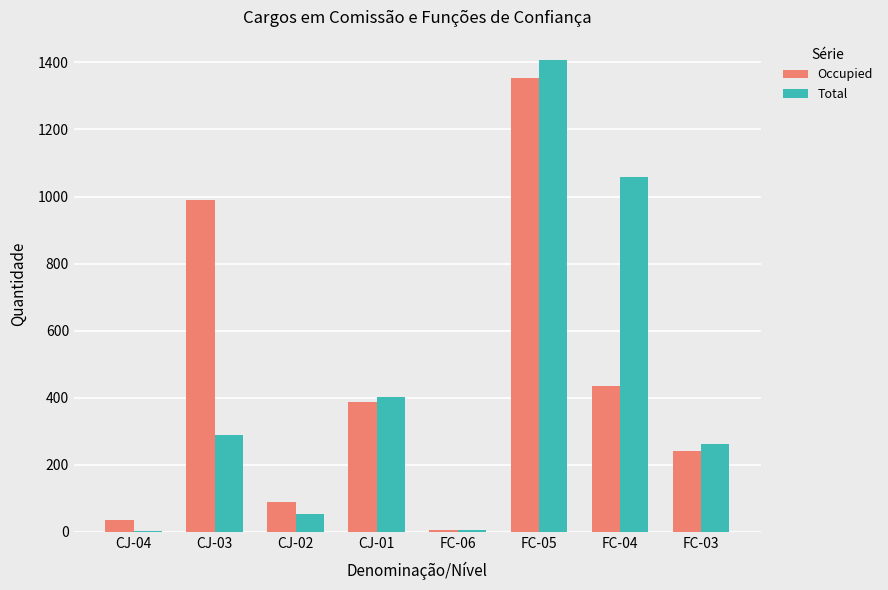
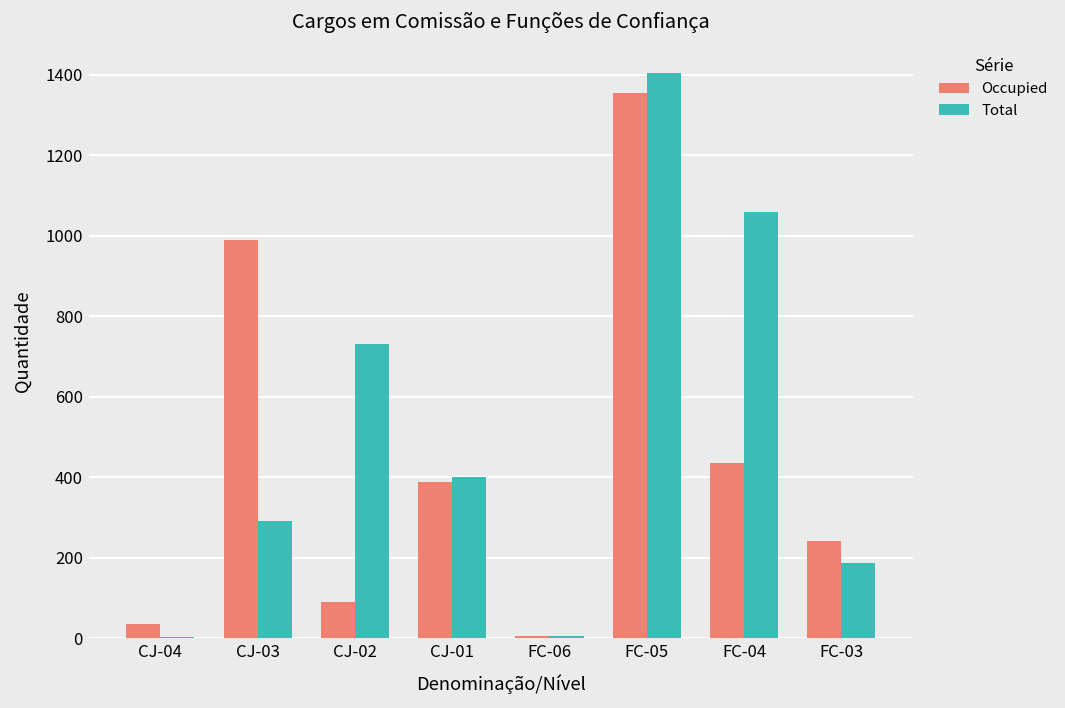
Total, CJ-02: 50 -> 730
Total, FC-03: 260 -> 190
